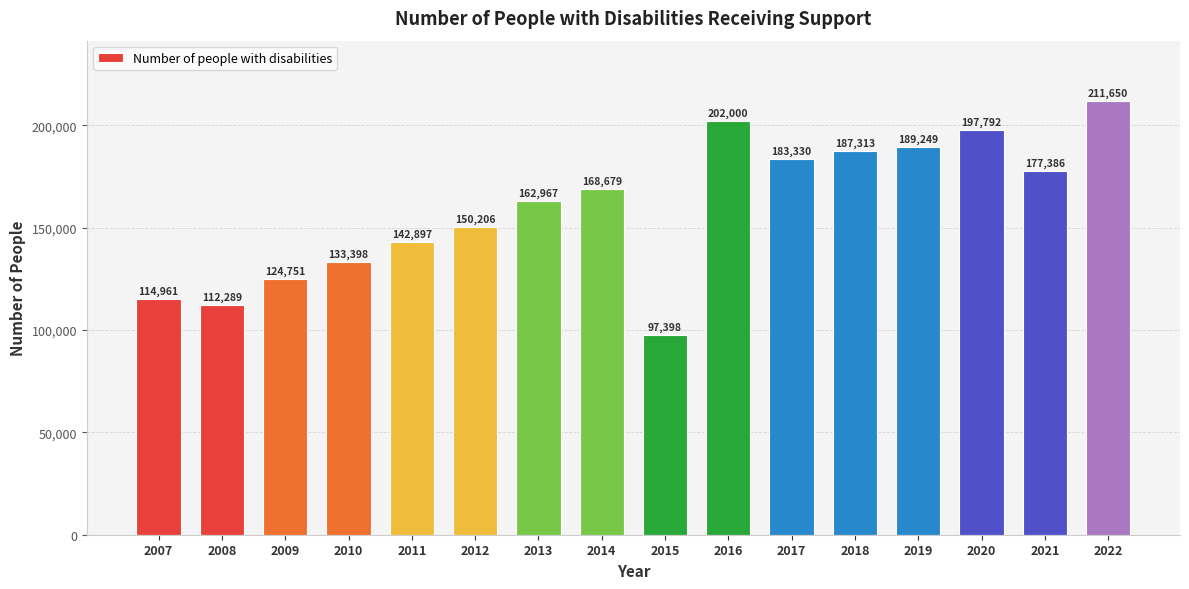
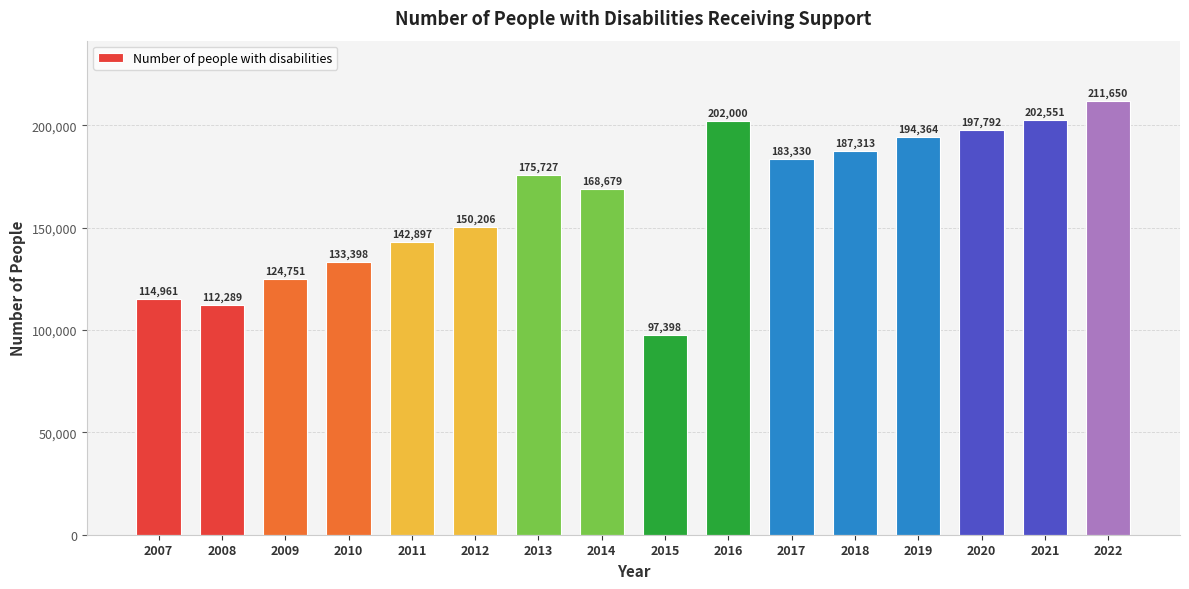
2013: 162,967 -> 175,727
2019: 189,249 -> 194,364
2021: 177,386 -> 202,551
